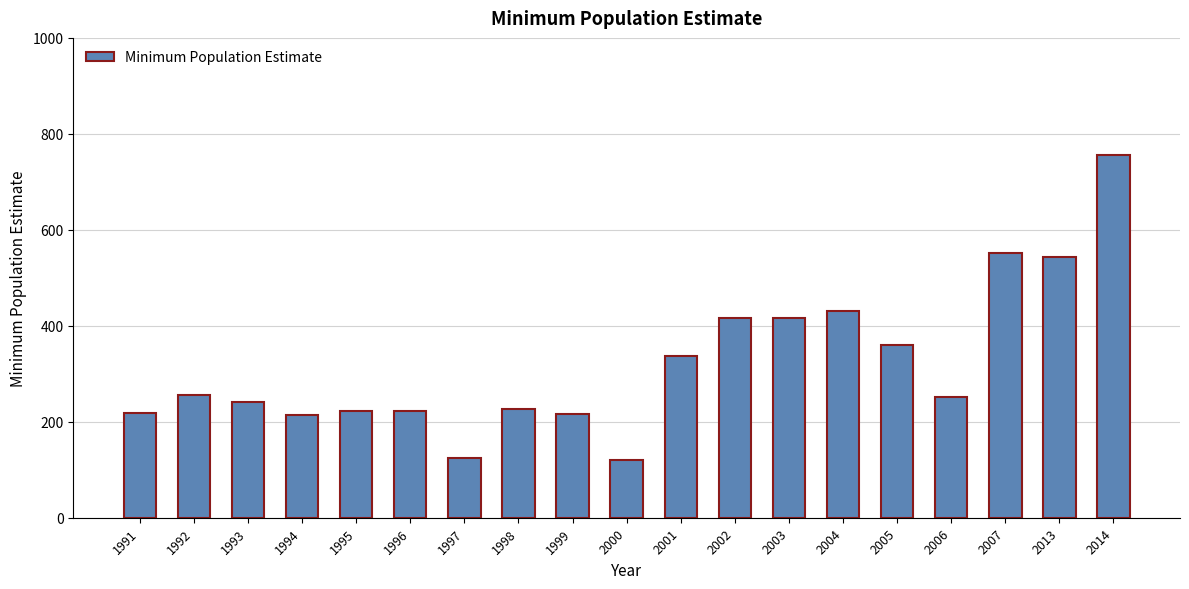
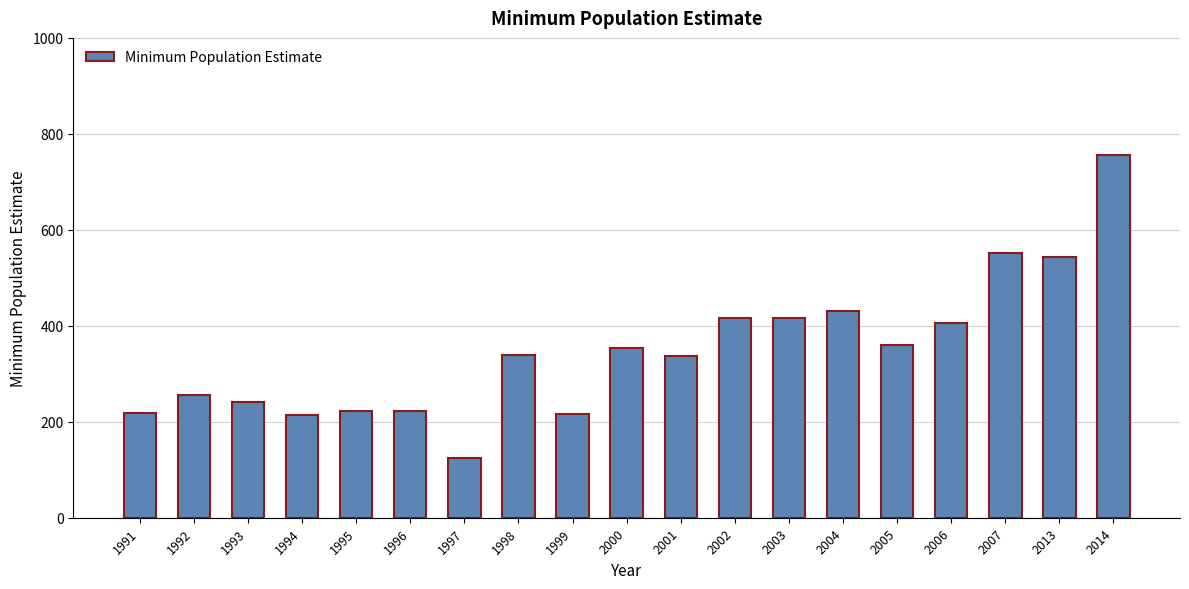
1998: 230 -> 340
2000: 120 -> 350
2006: 250 -> 410
